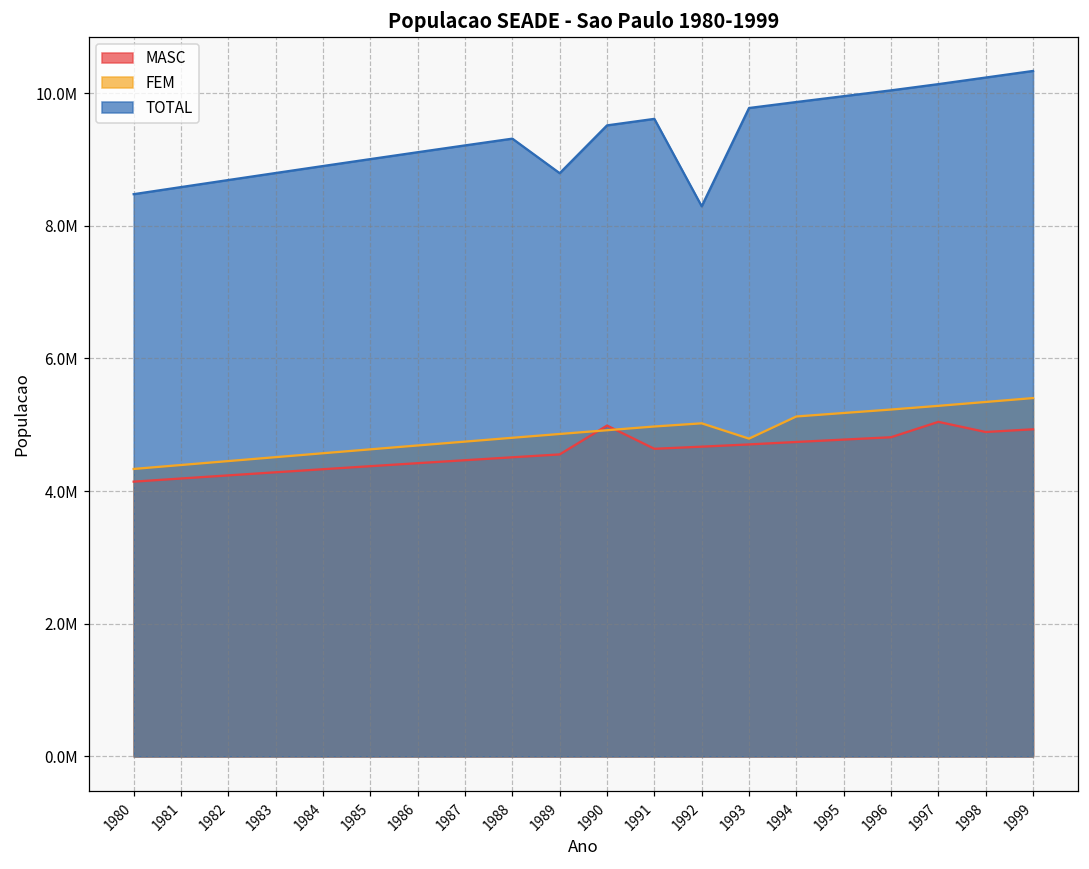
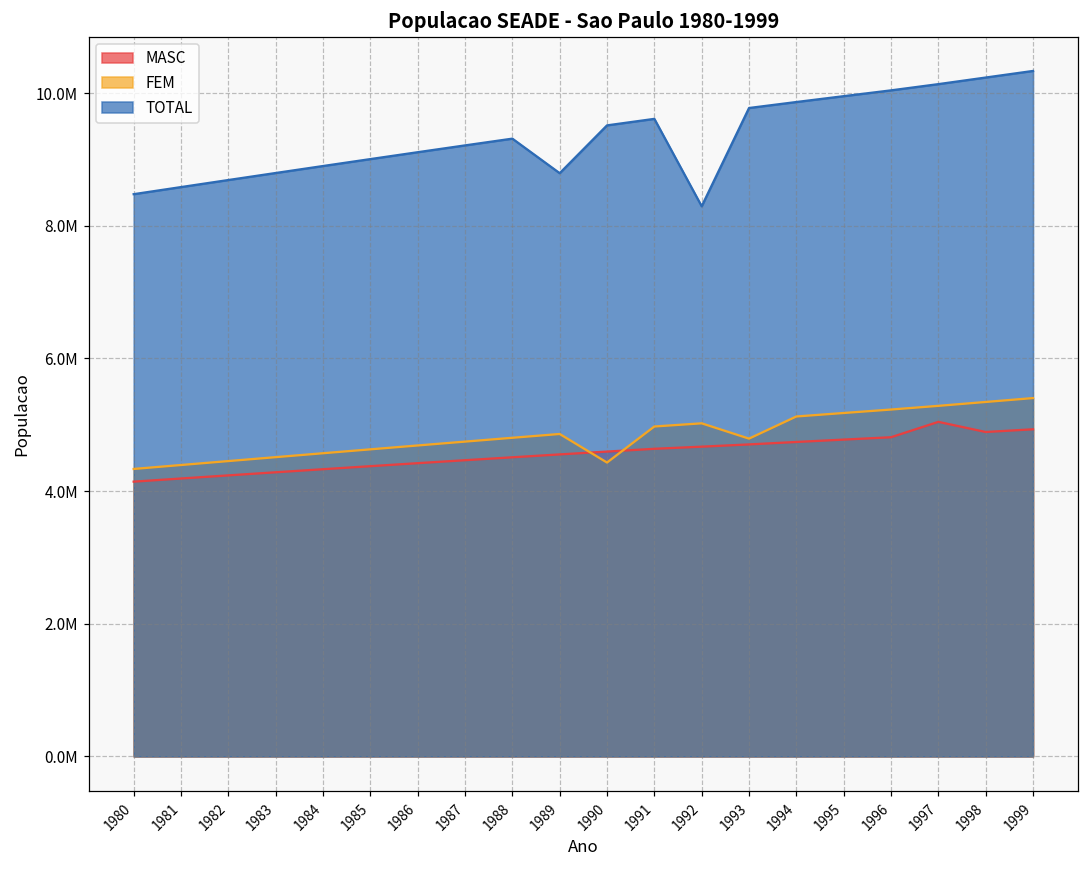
MASC, 1990: 5000000 -> 4600000
FEM, 1990: 4900000 -> 4400000
